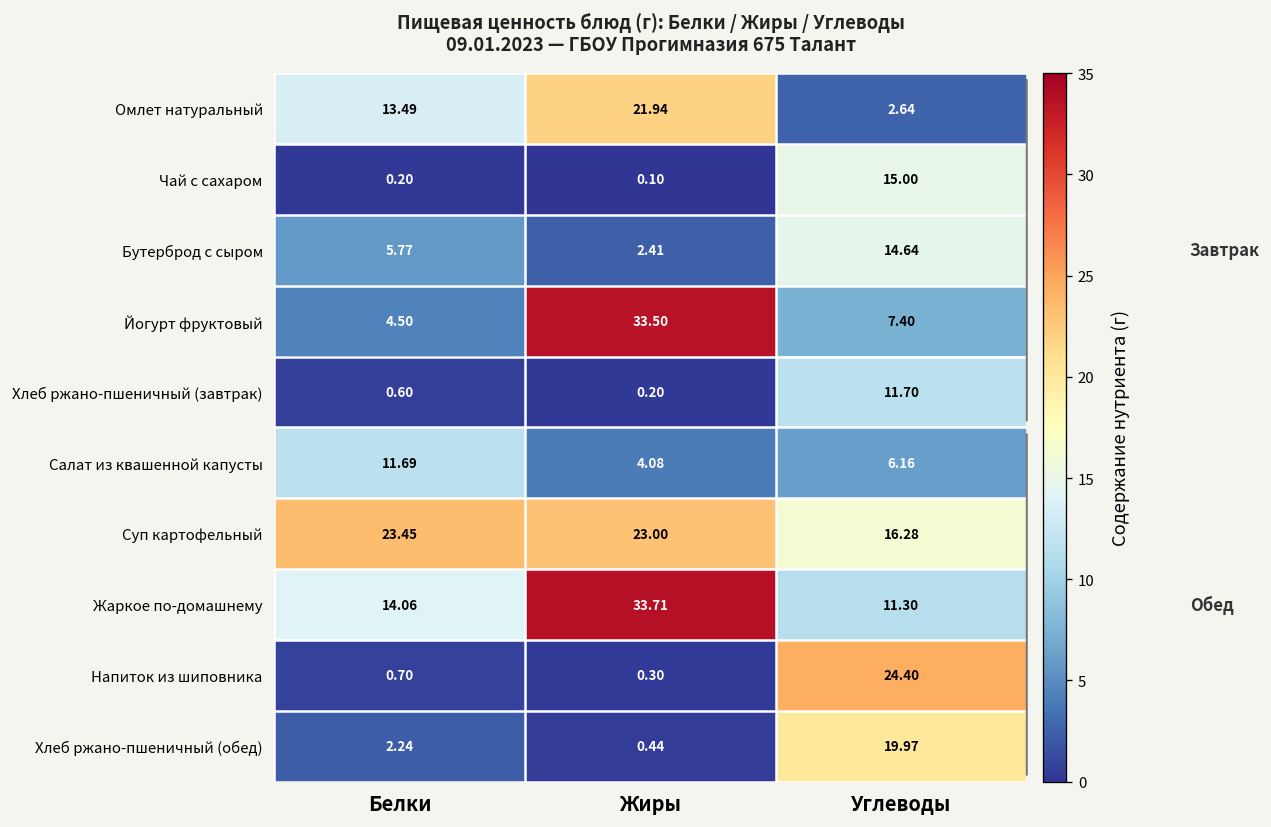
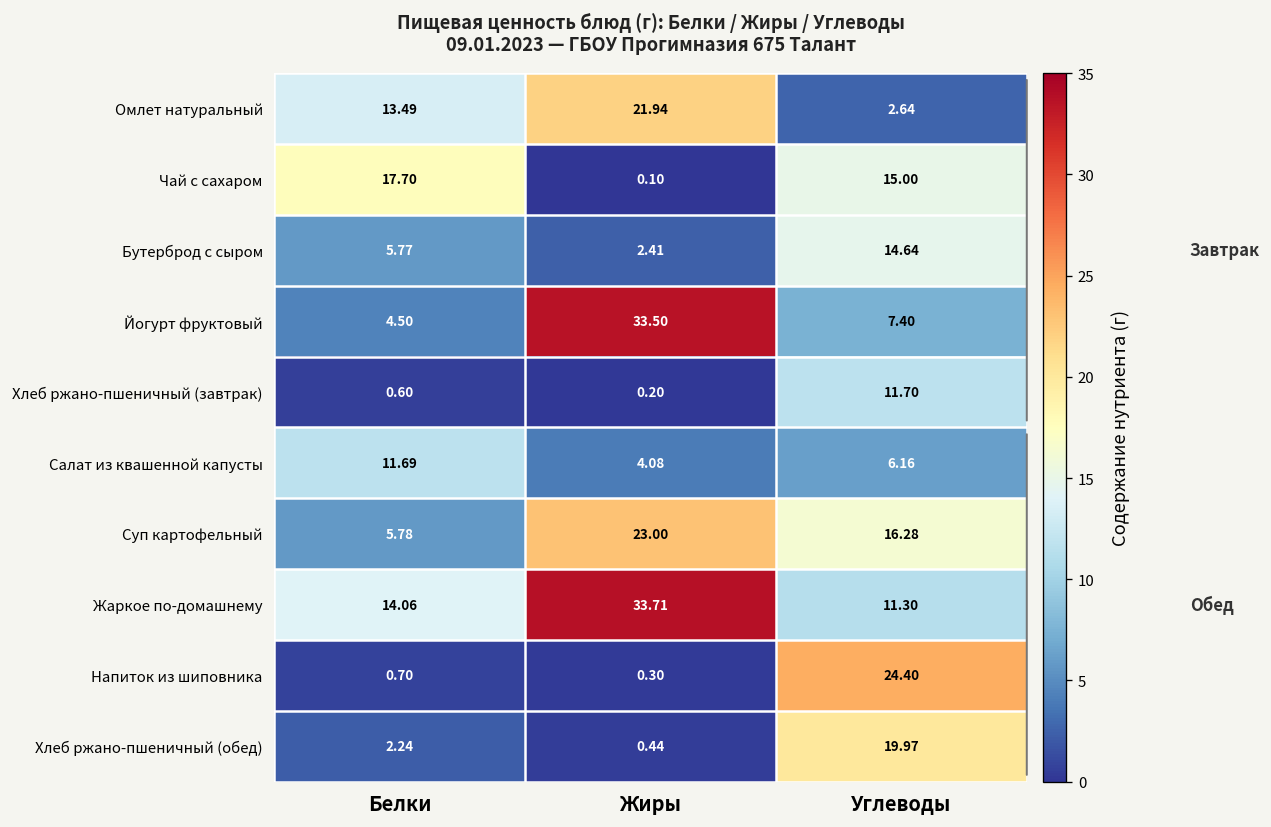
Чай с сахаром, Белки: 0.20 -> 17.70
Суп картофельный, Белки: 23.45 -> 5.78
